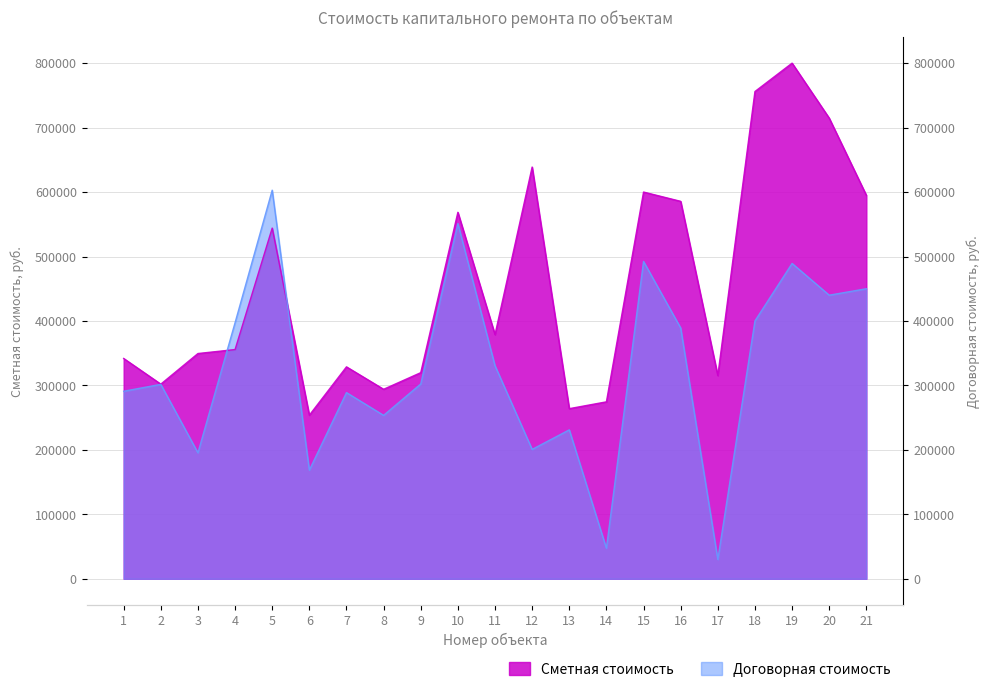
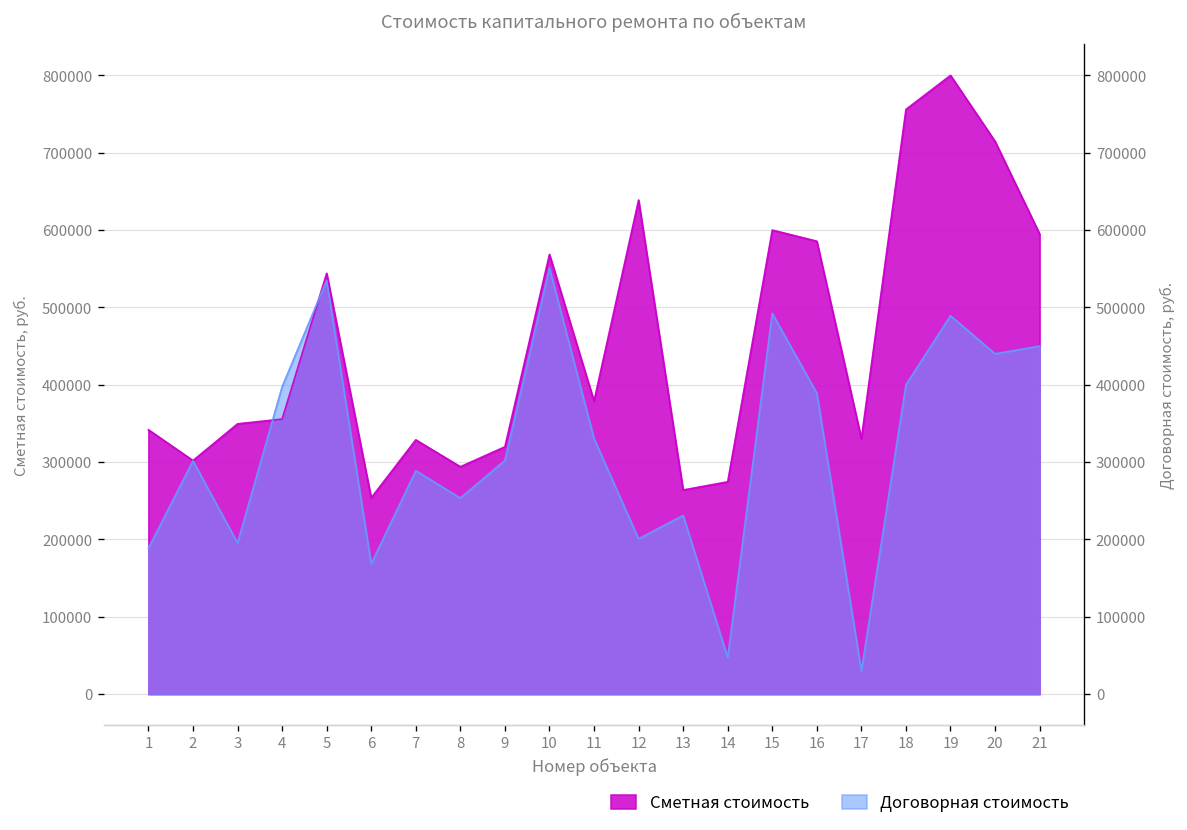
Договорная стоимость, 1: 290000 -> 190000
Договорная стоимость, 5: 600000 -> 530000
Сметная стоимость, 17: 320000 -> 330000
